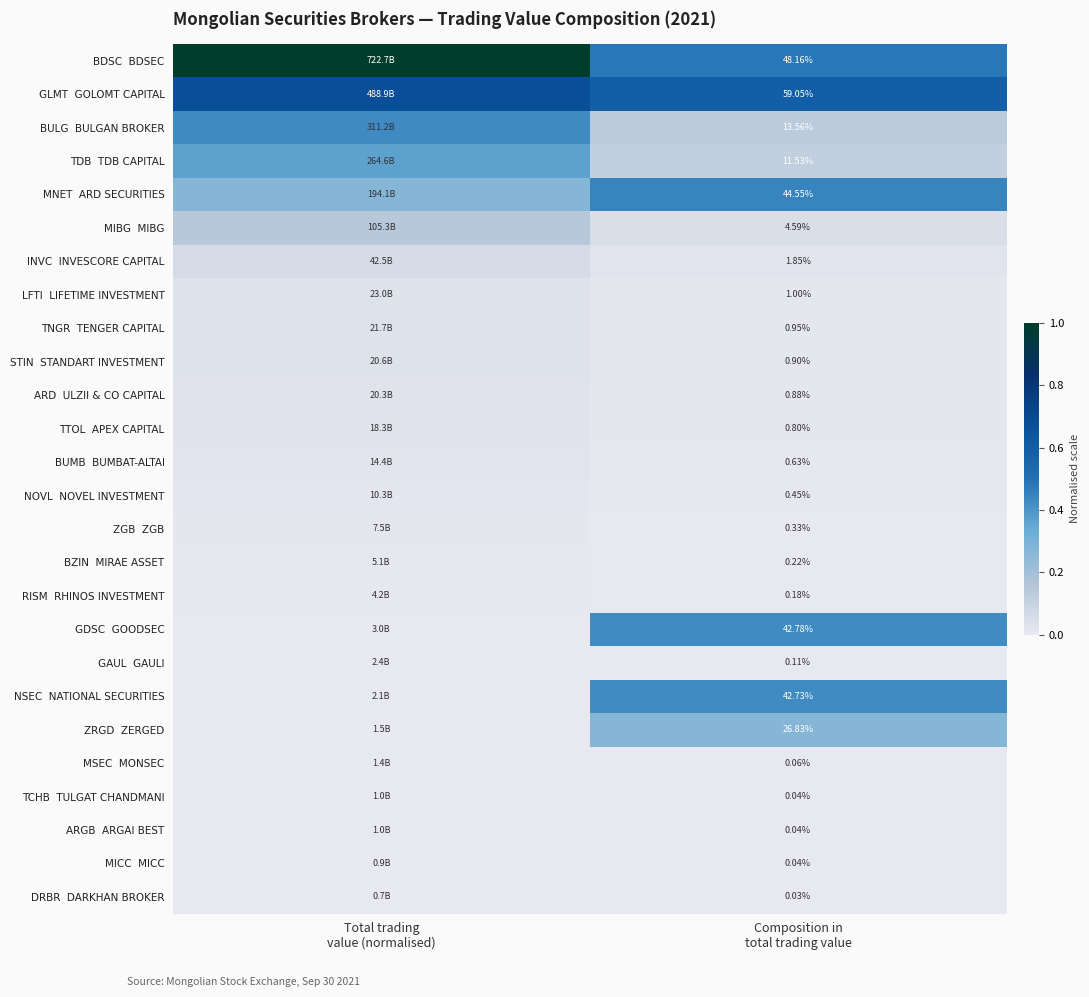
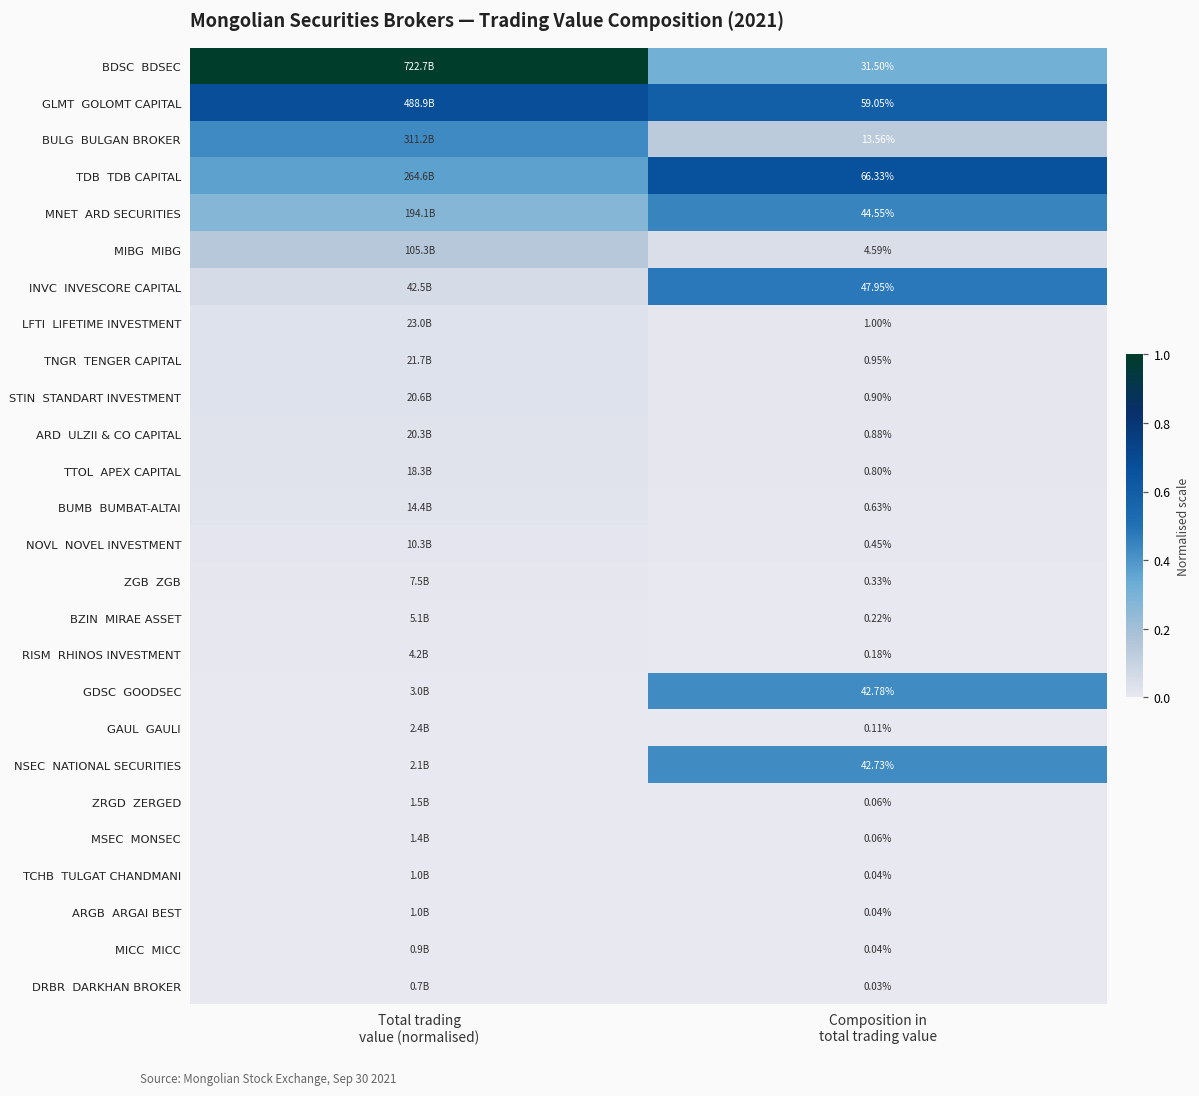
BDSC BDSEC, Composition in total trading value: 48.16% -> 31.50%
TDB TDB CAPITAL, Composition in total trading value: 11.53% -> 66.33%
INVC INVESCORE CAPITAL, Composition in total trading value: 1.85% -> 47.95%
ZRGD ZERGED, Composition in total trading value: 26.83% -> 0.06%
